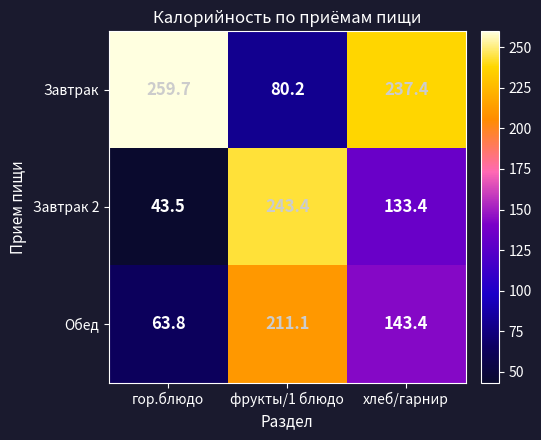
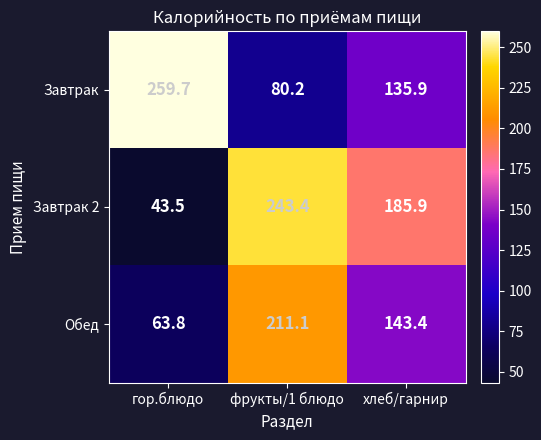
Завтрак, хлеб/гарнир: 237.4 -> 135.9
Завтрак 2, хлеб/гарнир: 133.4 -> 185.9
